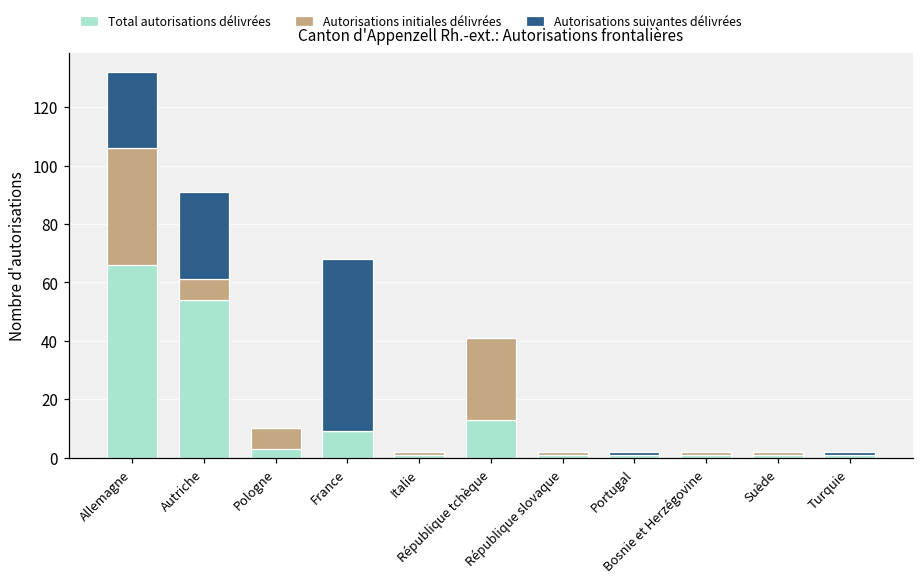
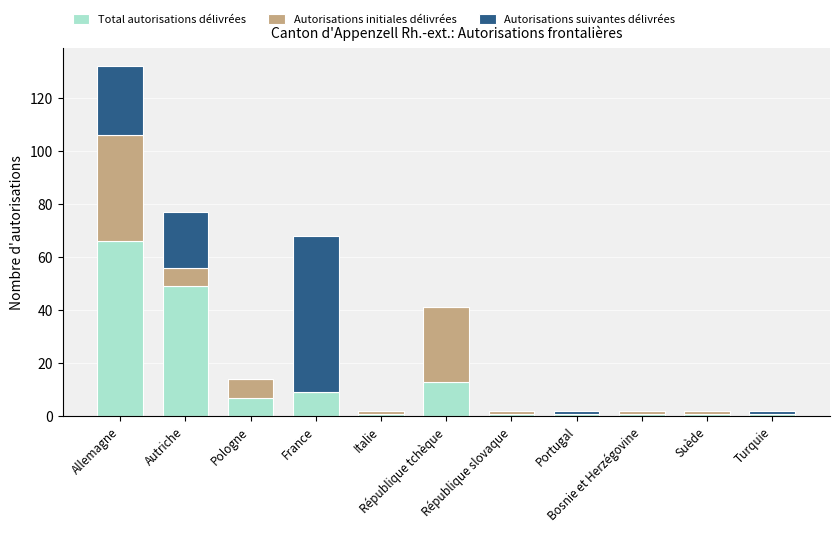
Total autorisations délivrées, Autriche: 54 -> 49
Autorisations suivantes délivrées, Autriche: 30 -> 21
Total autorisations délivrées, Pologne: 3 -> 7
